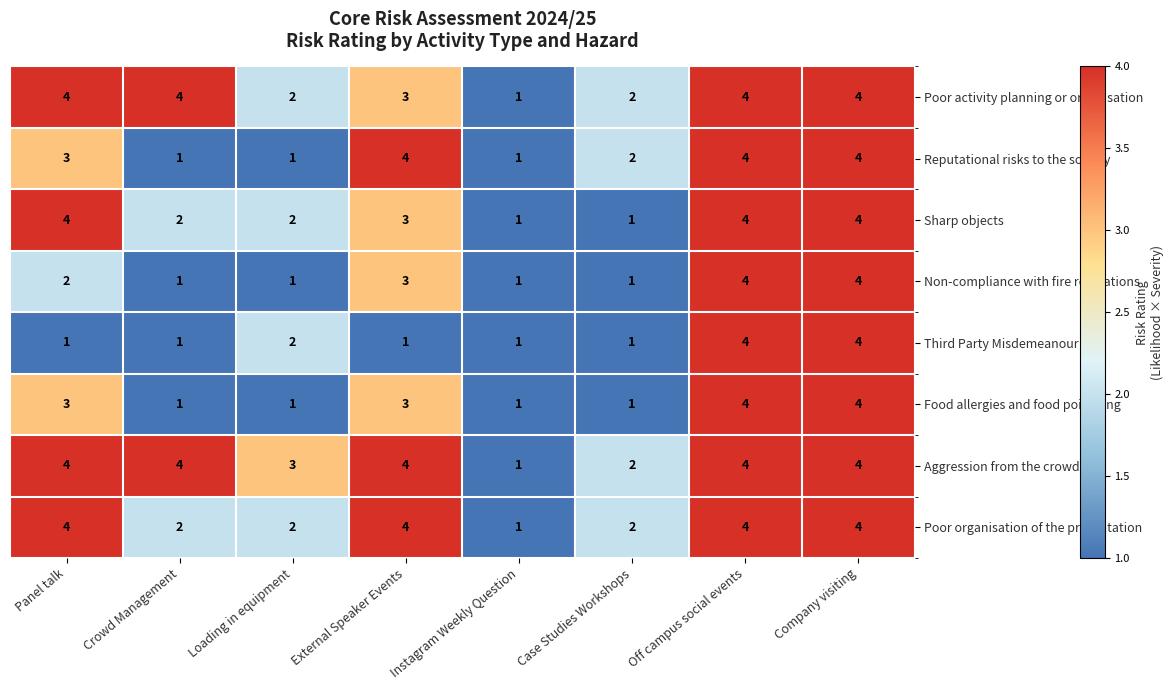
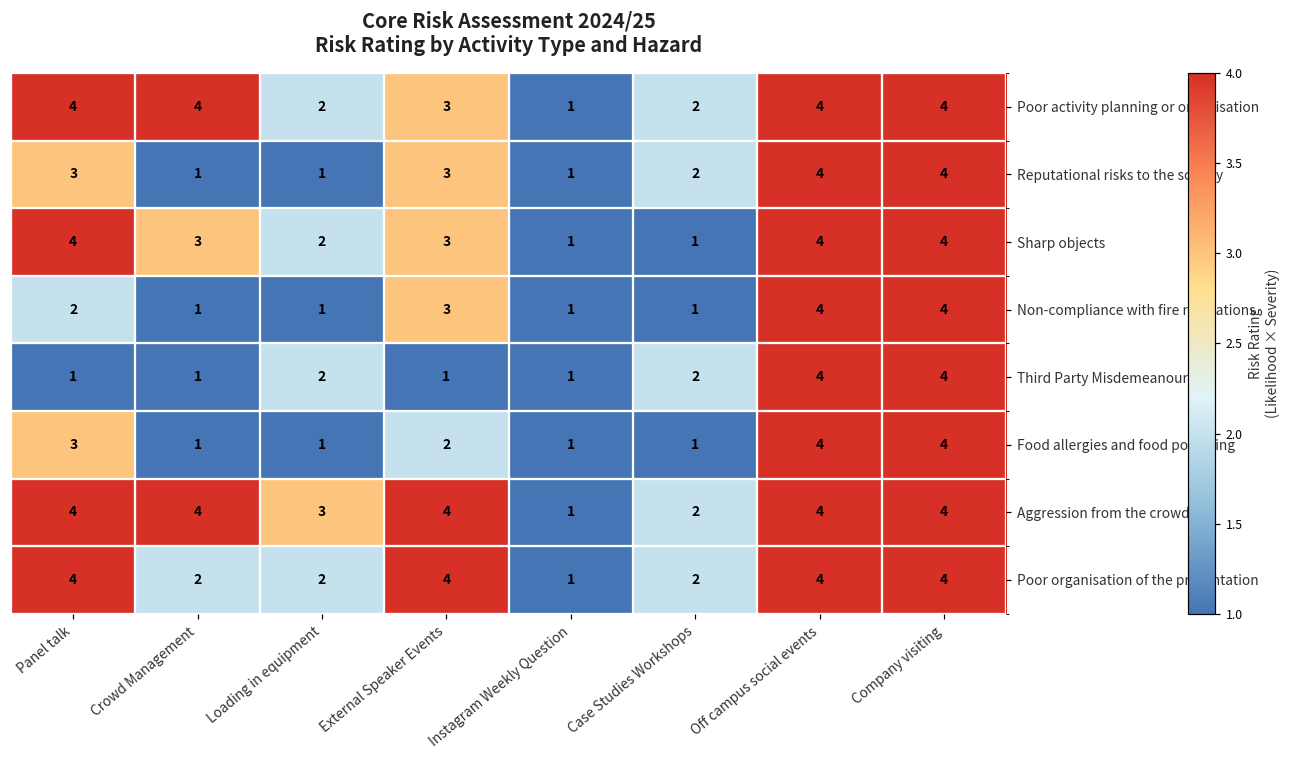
Reputational risks to the society, External Speaker Events: 4 -> 3
Sharp objects, Crowd Management: 2 -> 3
Third Party Misdemeanour, Case Studies Workshops: 1 -> 2
Food allergies and food poisoning, External Speaker Events: 3 -> 2
